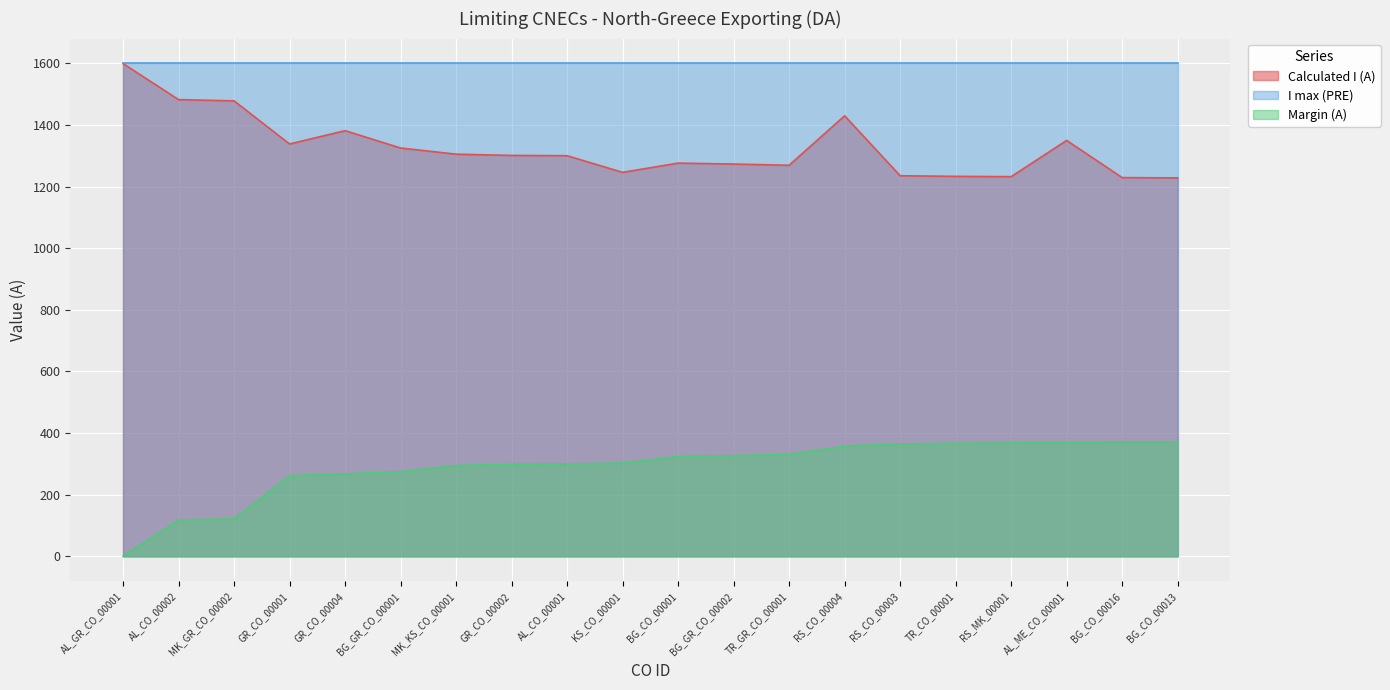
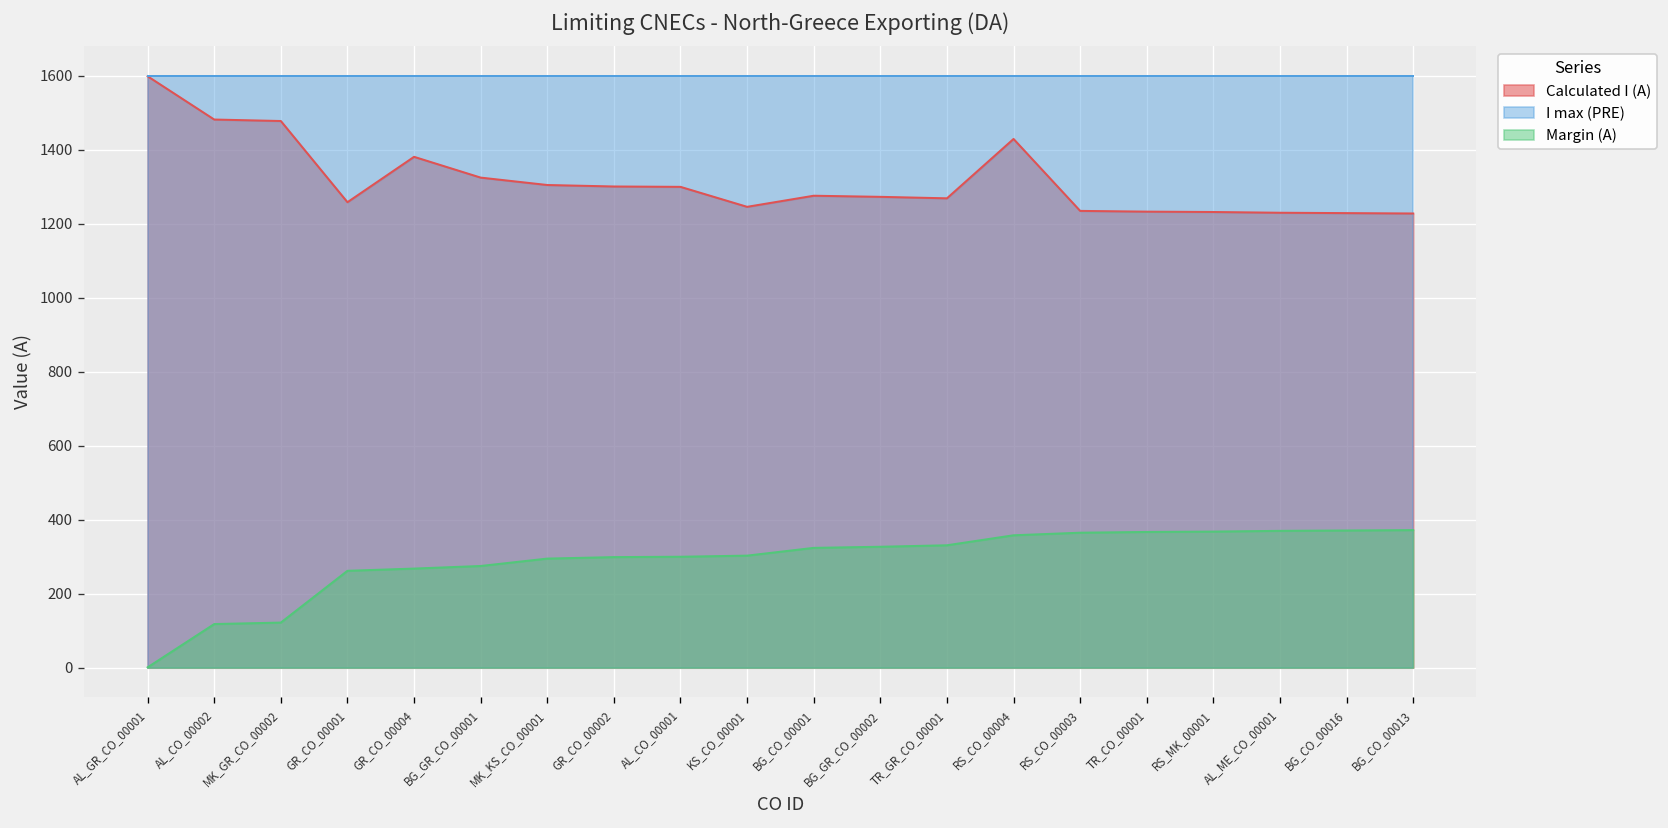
Calculated I (A), GR_CO_00001: 1340 -> 1260
Calculated I (A), AL_ME_CO_00001: 1350 -> 1230
